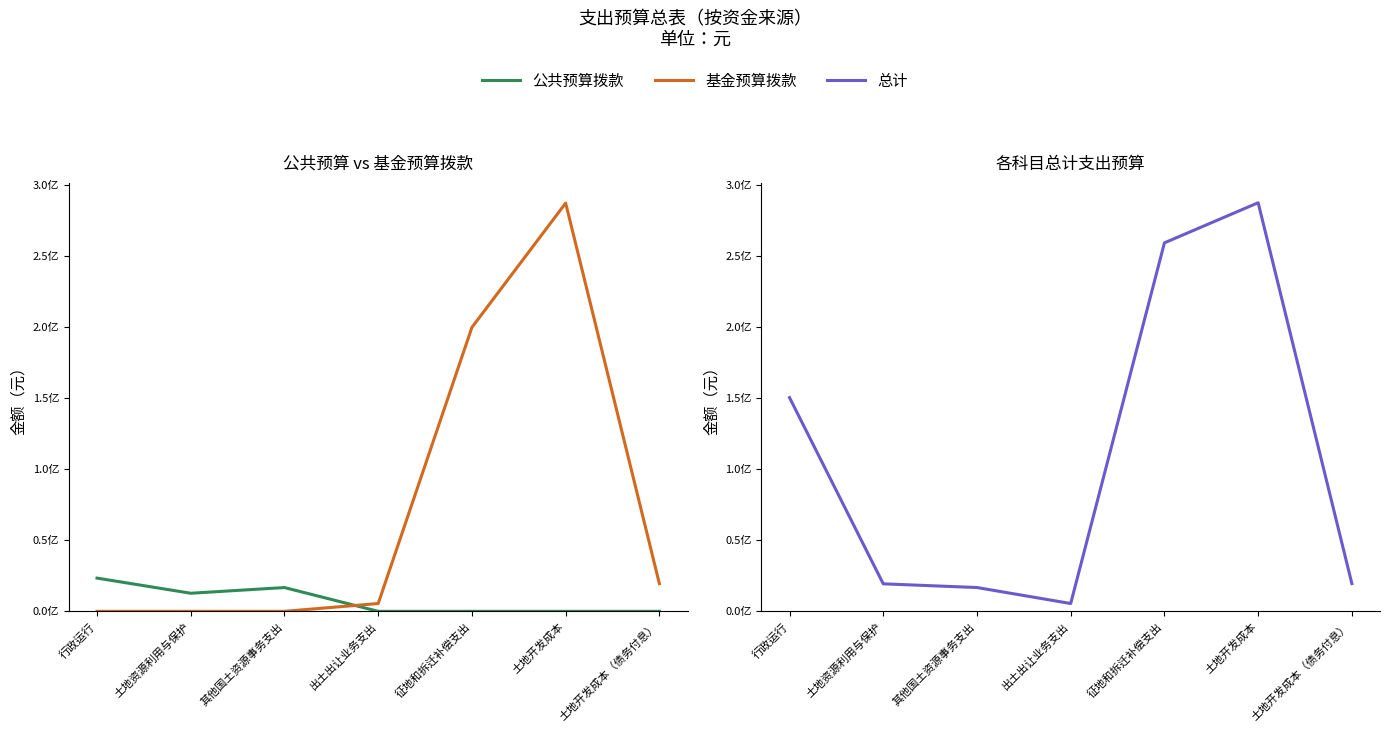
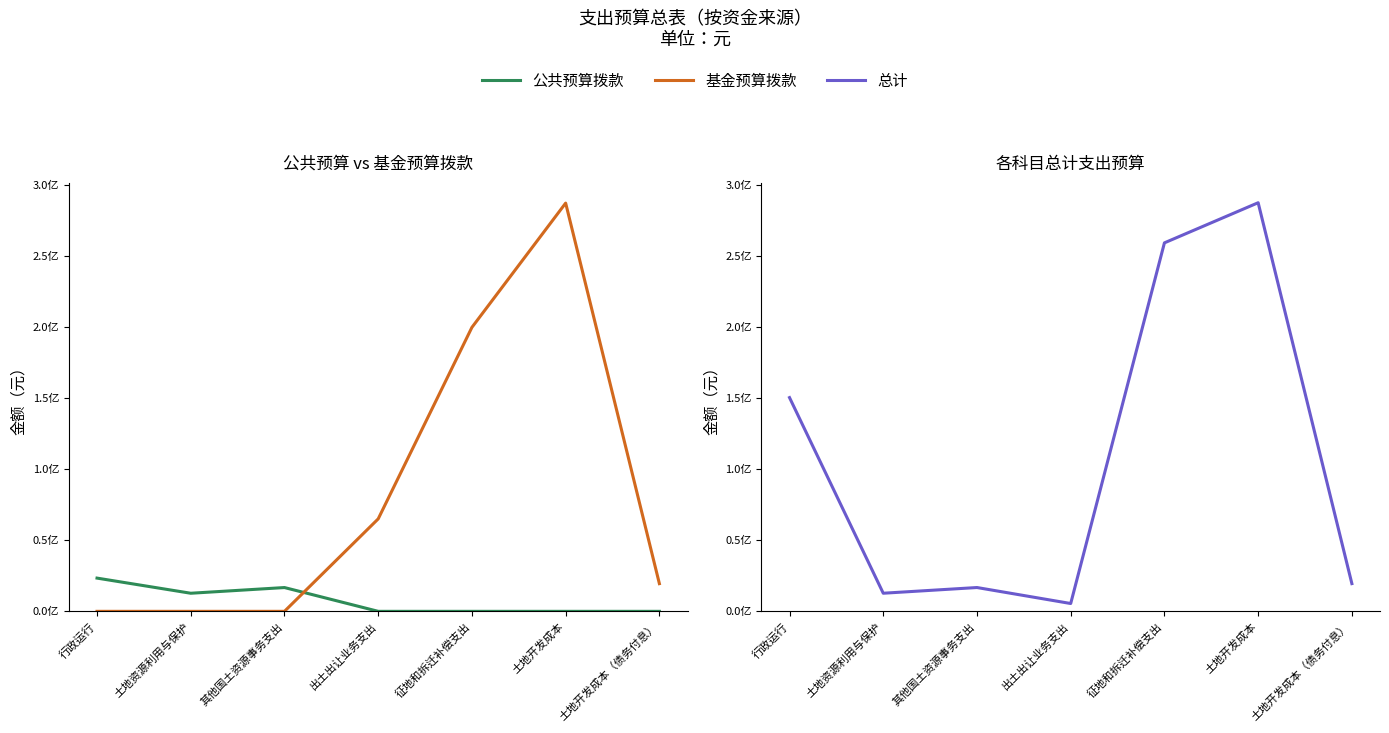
公共预算 vs 基金预算拨款, 基金预算拨款, 出土出让业务支出: 0.06亿 -> 0.65亿
各科目总计支出预算, 土地资源利用与保护: 0.19亿 -> 0.13亿
